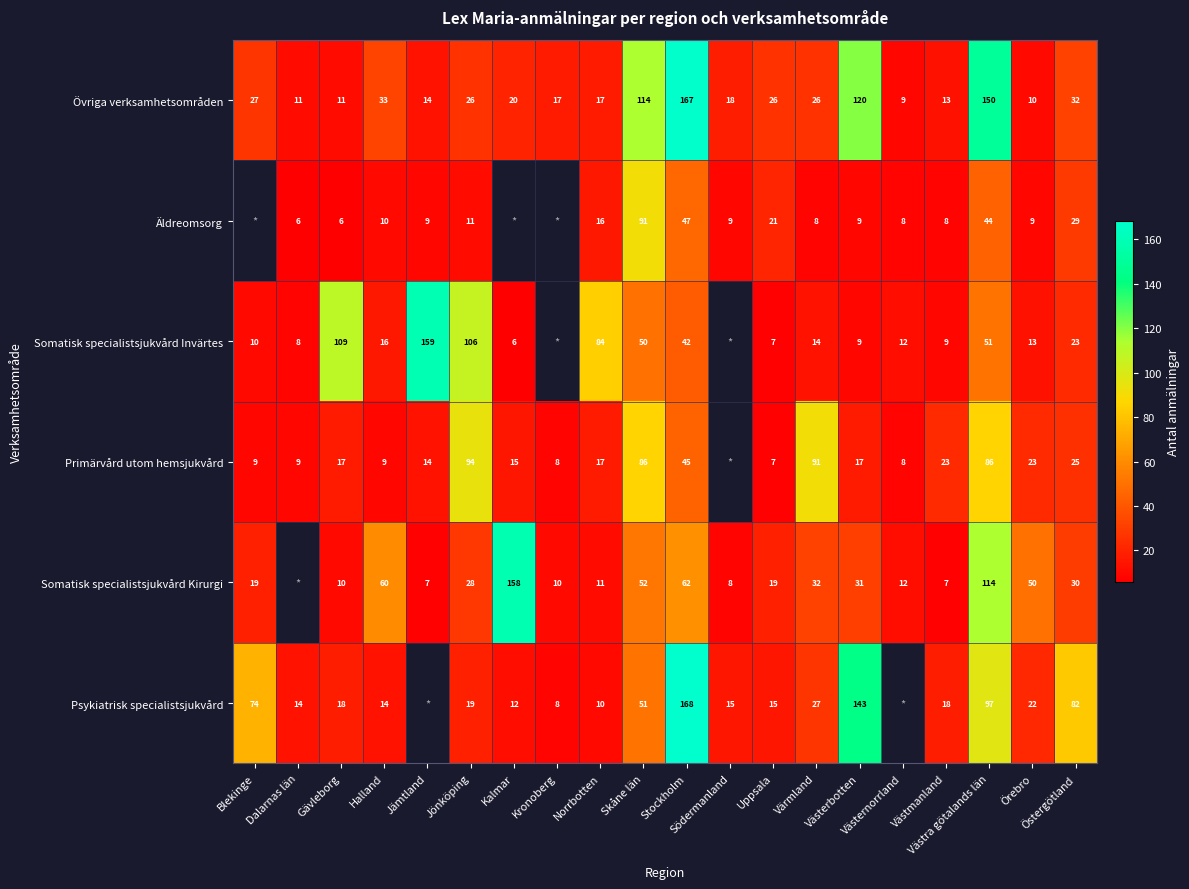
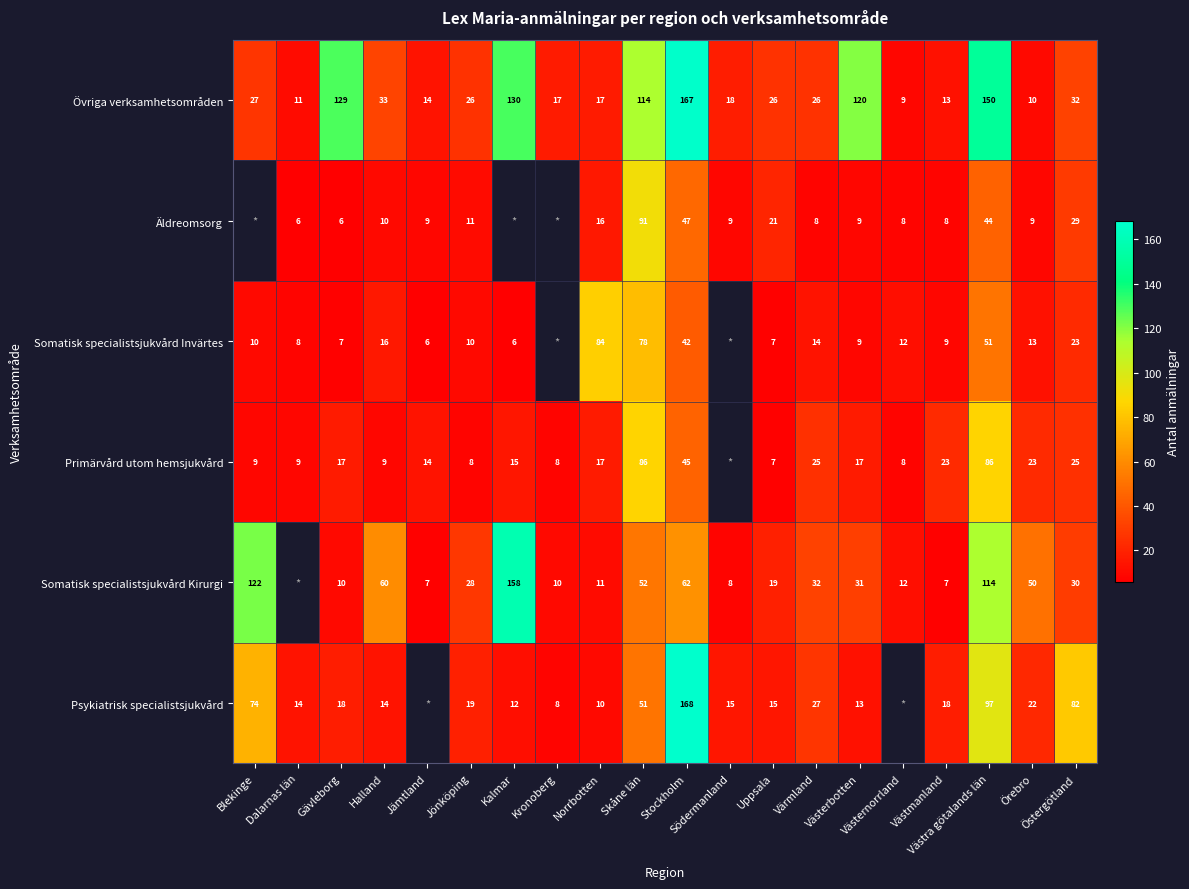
Övriga verksamhetsområden, Gävleborg: 11 -> 129
Övriga verksamhetsområden, Kalmar: 20 -> 130
Somatisk specialistsjukvård Invärtes, Gävleborg: 109 -> 7
Somatisk specialistsjukvård Invärtes, Jämtland: 159 -> 6
Somatisk specialistsjukvård Invärtes, Jönköping: 106 -> 10
Somatisk specialistsjukvård Invärtes, Skåne län: 50 -> 78
Primärvård utom hemsjukvård, Jönköping: 94 -> 8
Primärvård utom hemsjukvård, Värmland: 91 -> 25
Somatisk specialistsjukvård Kirurgi, Blekinge: 19 -> 122
Psykiatrisk specialistsjukvård, Västerbotten: 143 -> 13
